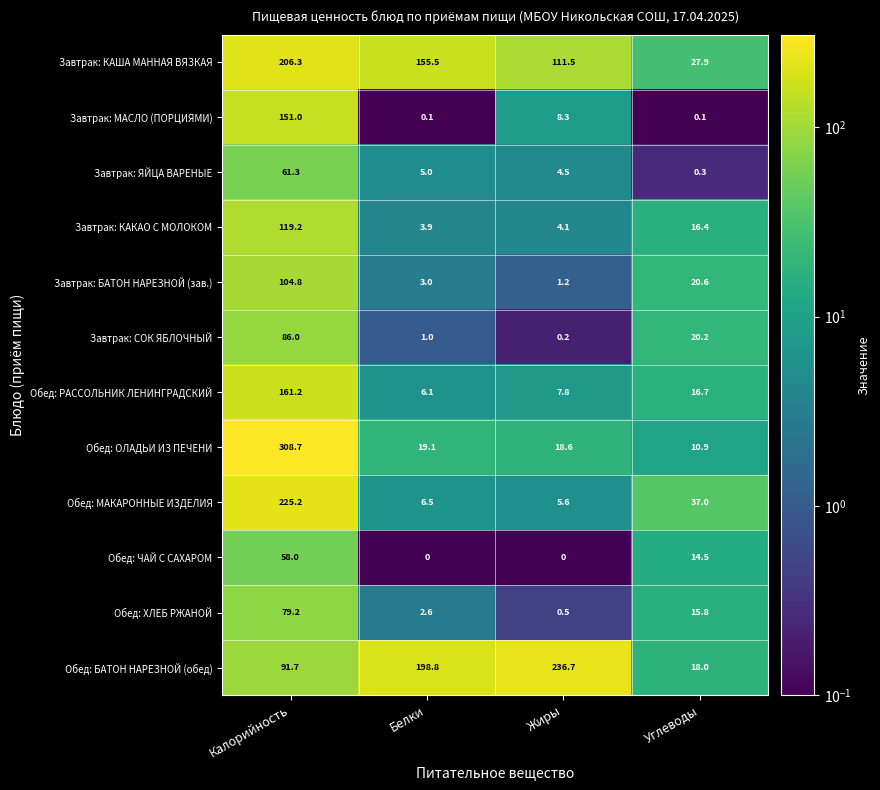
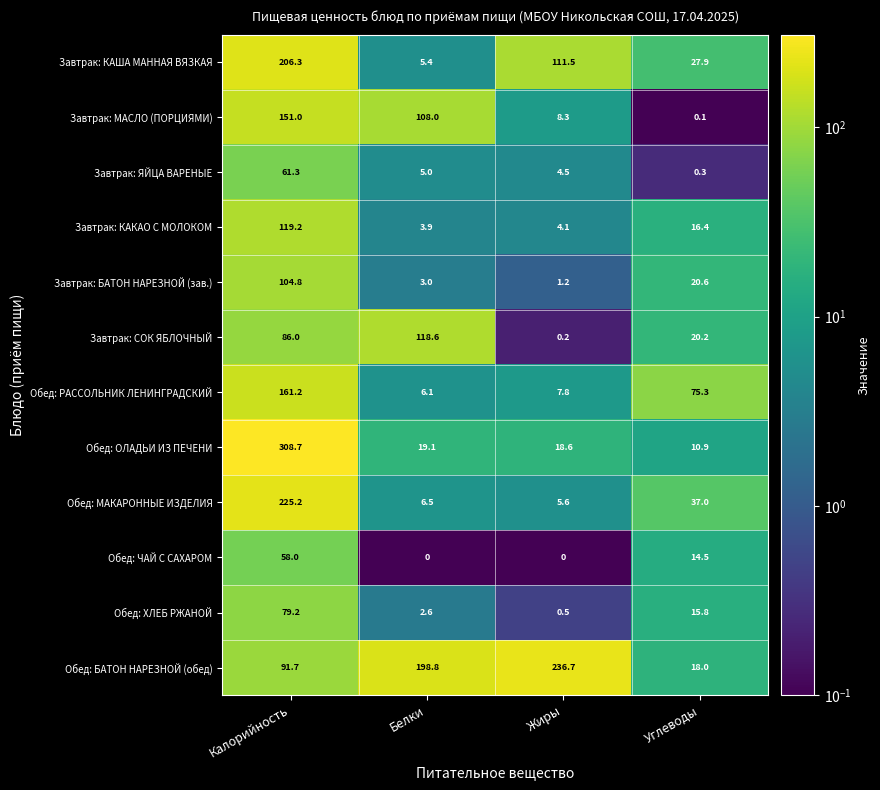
Завтрак: КАША МАННАЯ ВЯЗКАЯ, Белки: 155.5 -> 5.4
Завтрак: МАСЛО (ПОРЦИЯМИ), Белки: 0.1 -> 108.0
Завтрак: СОК ЯБЛОЧНЫЙ, Белки: 1.0 -> 118.6
Обед: РАССОЛЬНИК ЛЕНИНГРАДСКИЙ, Углеводы: 16.7 -> 75.3
